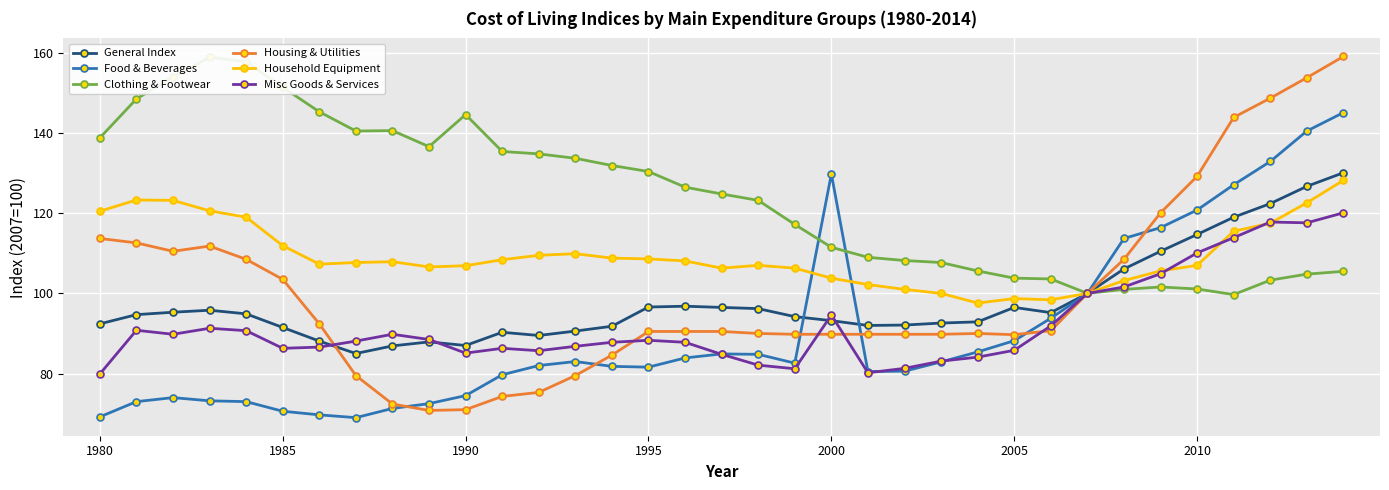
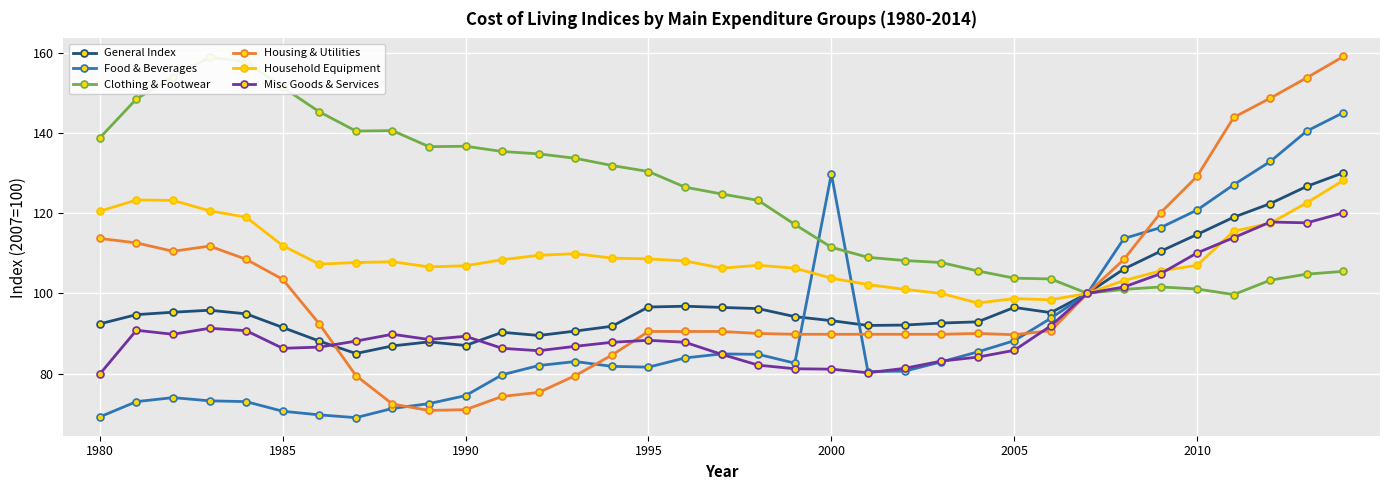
Clothing & Footwear, 1990: 145 -> 137
Misc Goods & Services, 1990: 85 -> 89
Misc Goods & Services, 2000: 95 -> 81
